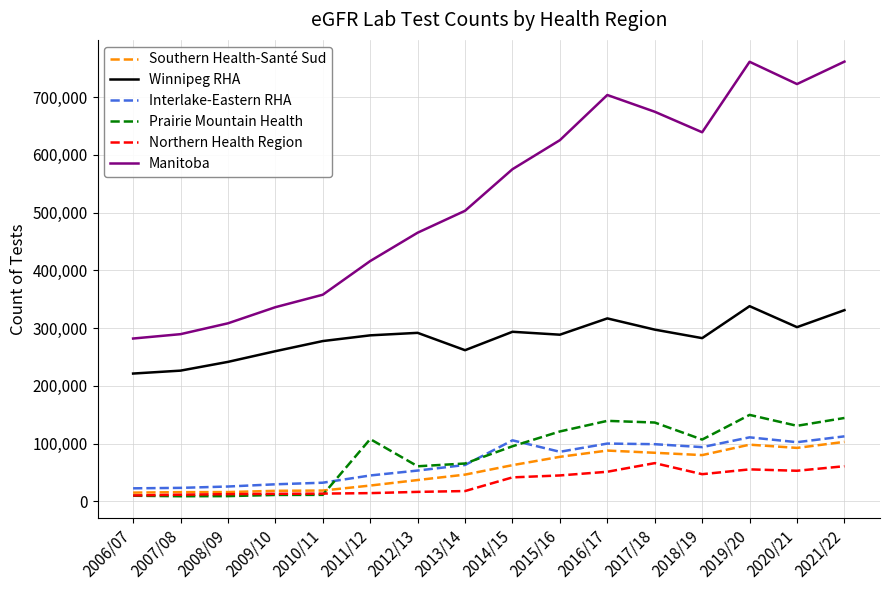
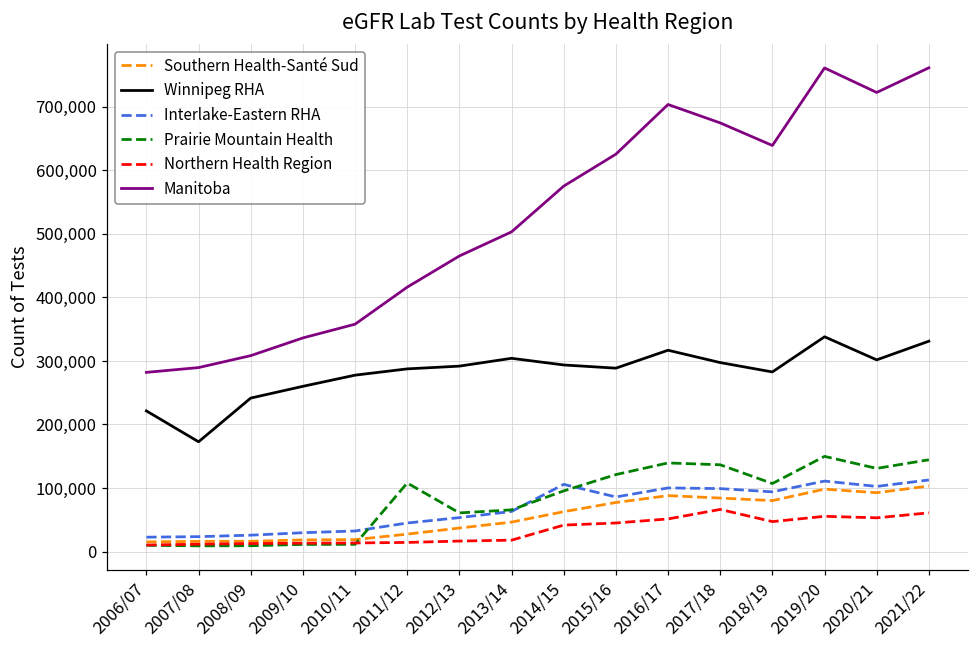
Winnipeg RHA, 2007/08: 230,000 -> 170,000
Winnipeg RHA, 2013/14: 260,000 -> 300,000
